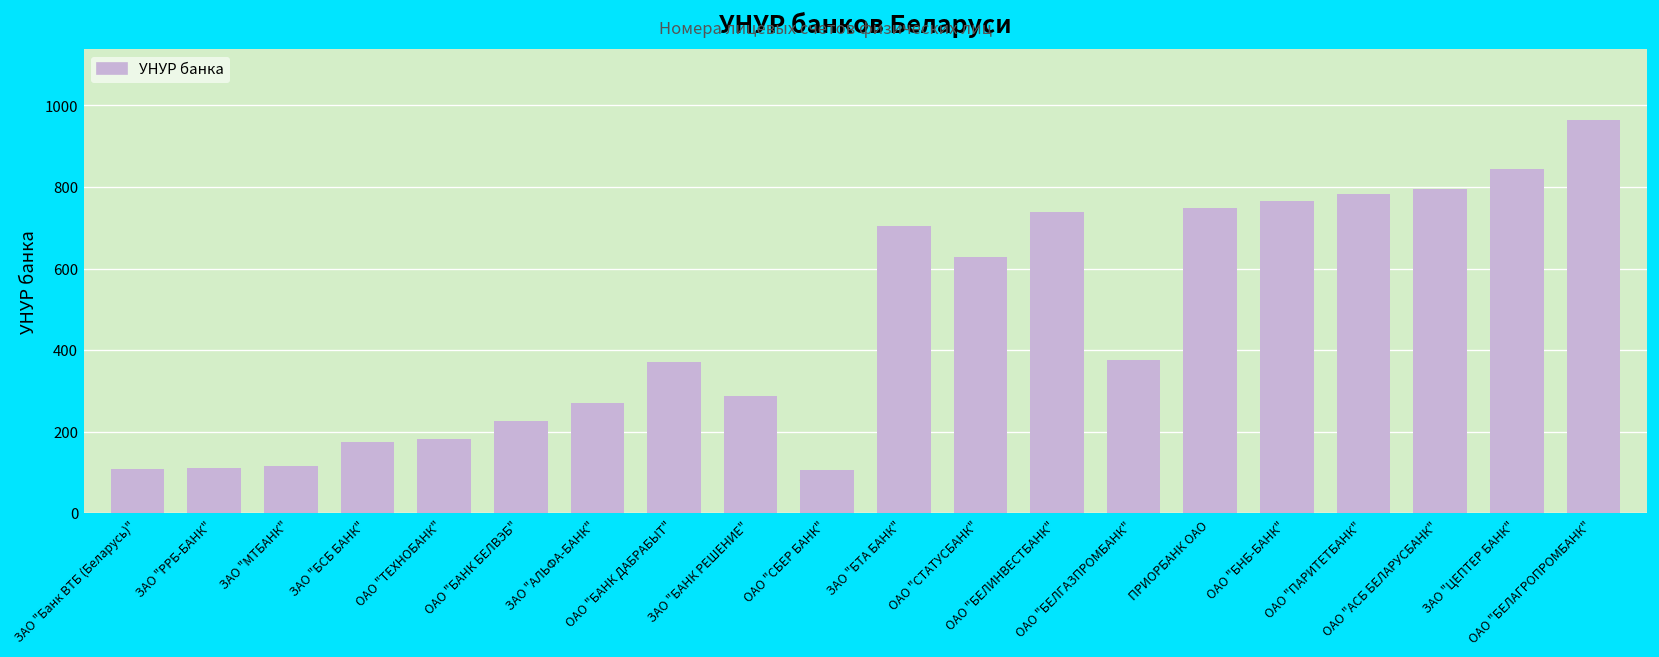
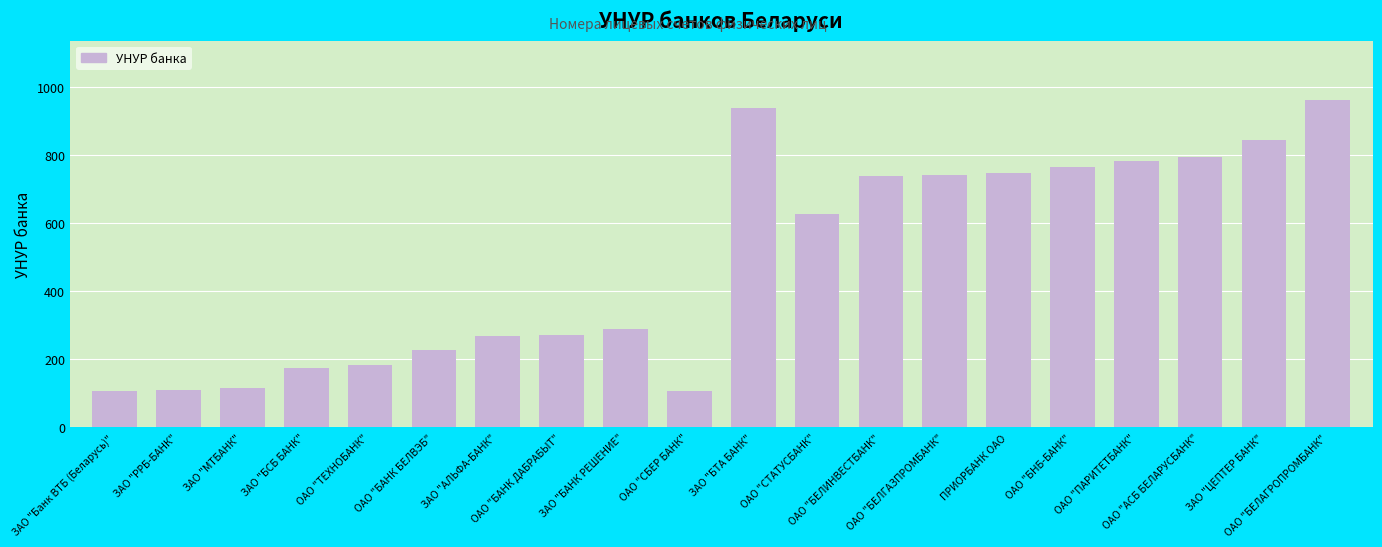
ОАО "БАНК ДАБРАБЫТ": 370 -> 270
ЗАО "БТА БАНК": 700 -> 940
ОАО "БЕЛГАЗПРОМБАНК": 380 -> 740
